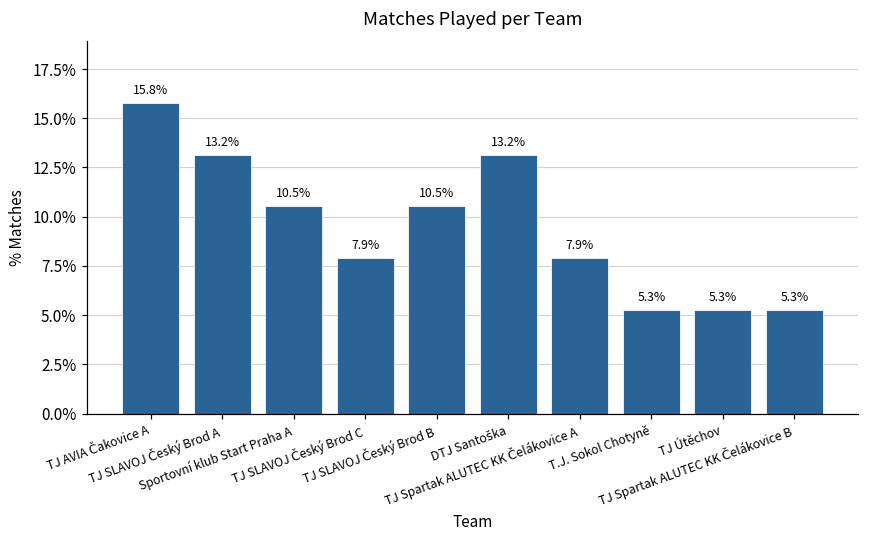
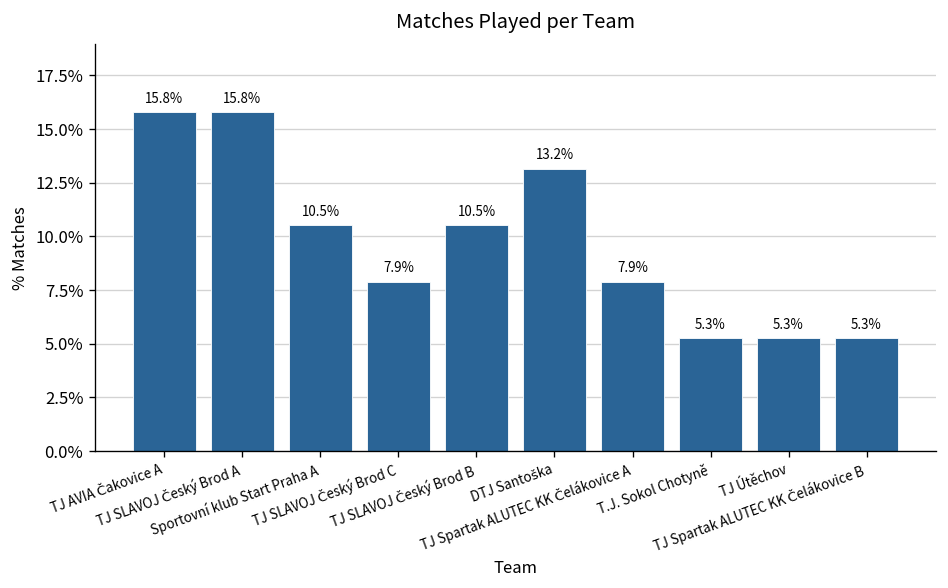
TJ SLAVOJ Český Brod A: 13.2% -> 15.8%
